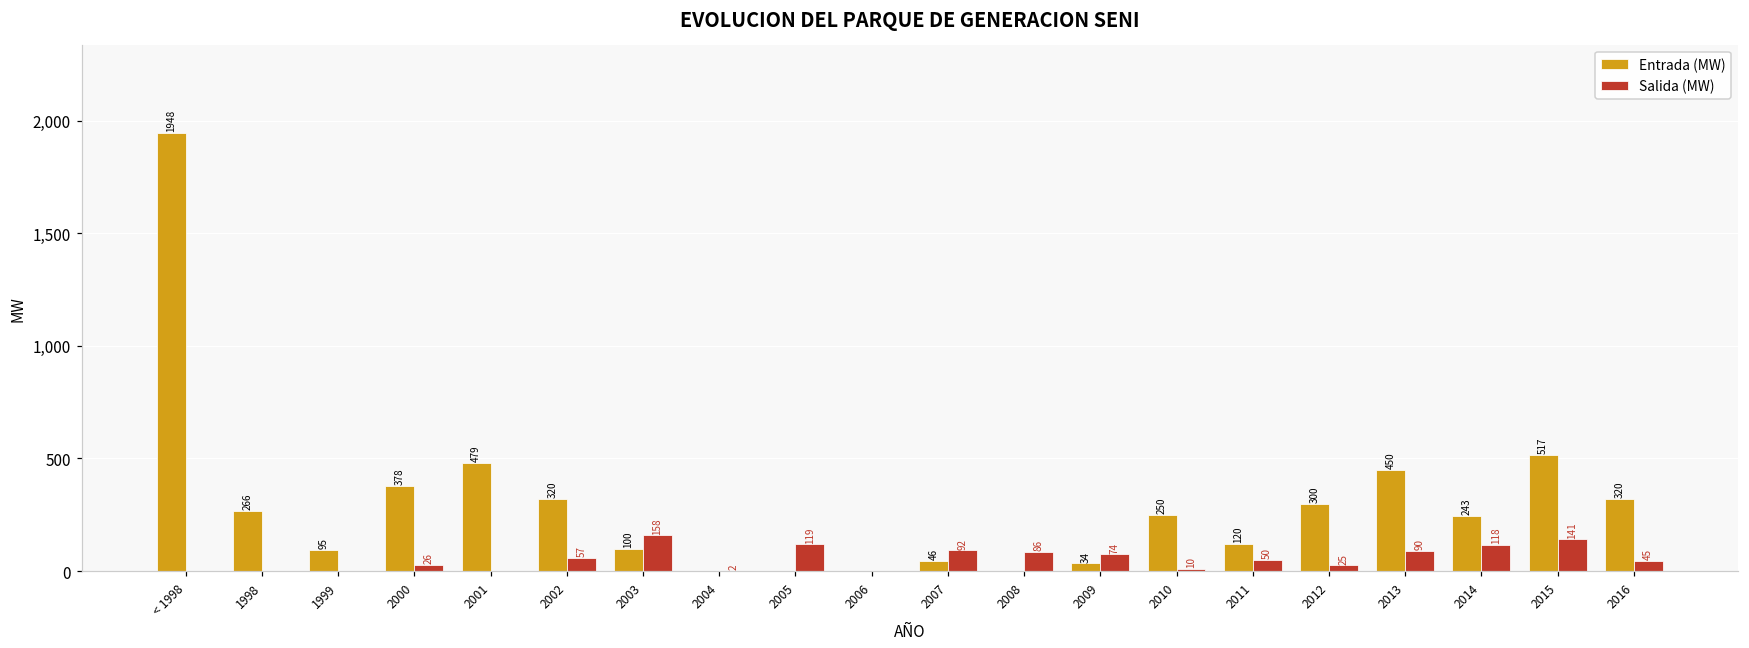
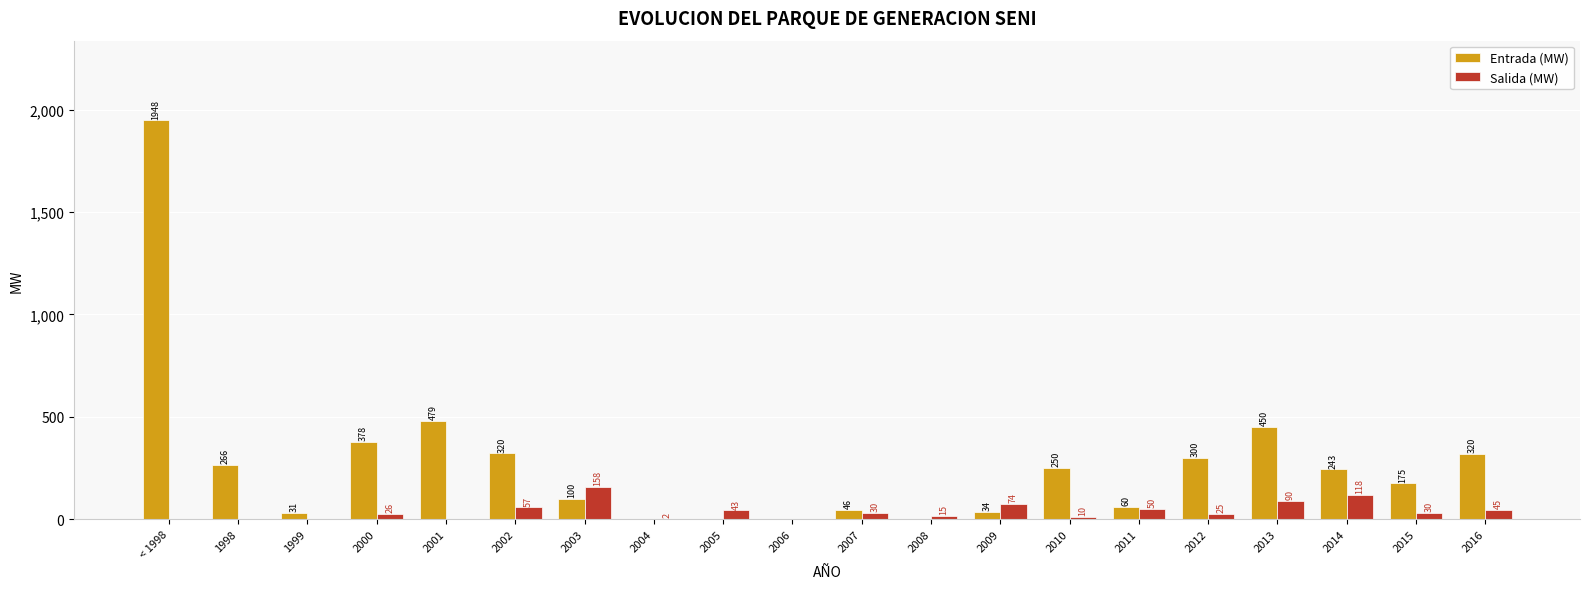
Entrada (MW), 1999: 95 -> 31
Salida (MW), 2005: 119 -> 43
Salida (MW), 2007: 92 -> 30
Salida (MW), 2008: 86 -> 15
Entrada (MW), 2011: 120 -> 60
Entrada (MW), 2015: 517 -> 175
Salida (MW), 2015: 141 -> 30
